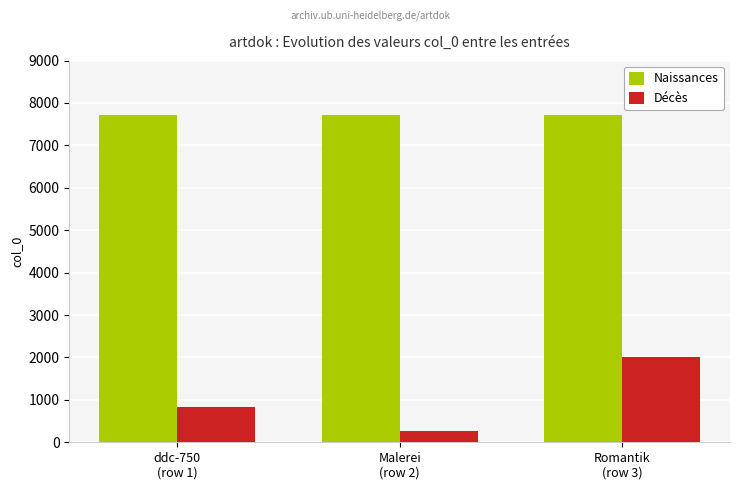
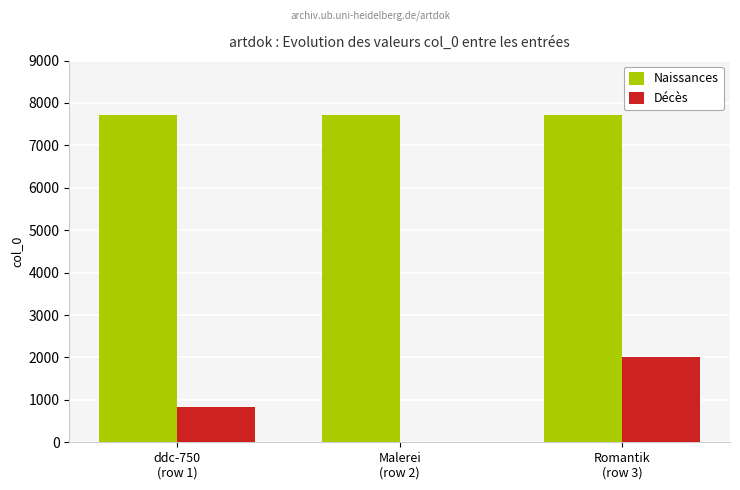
Décès, Malerei (row 2): 300 -> 0
